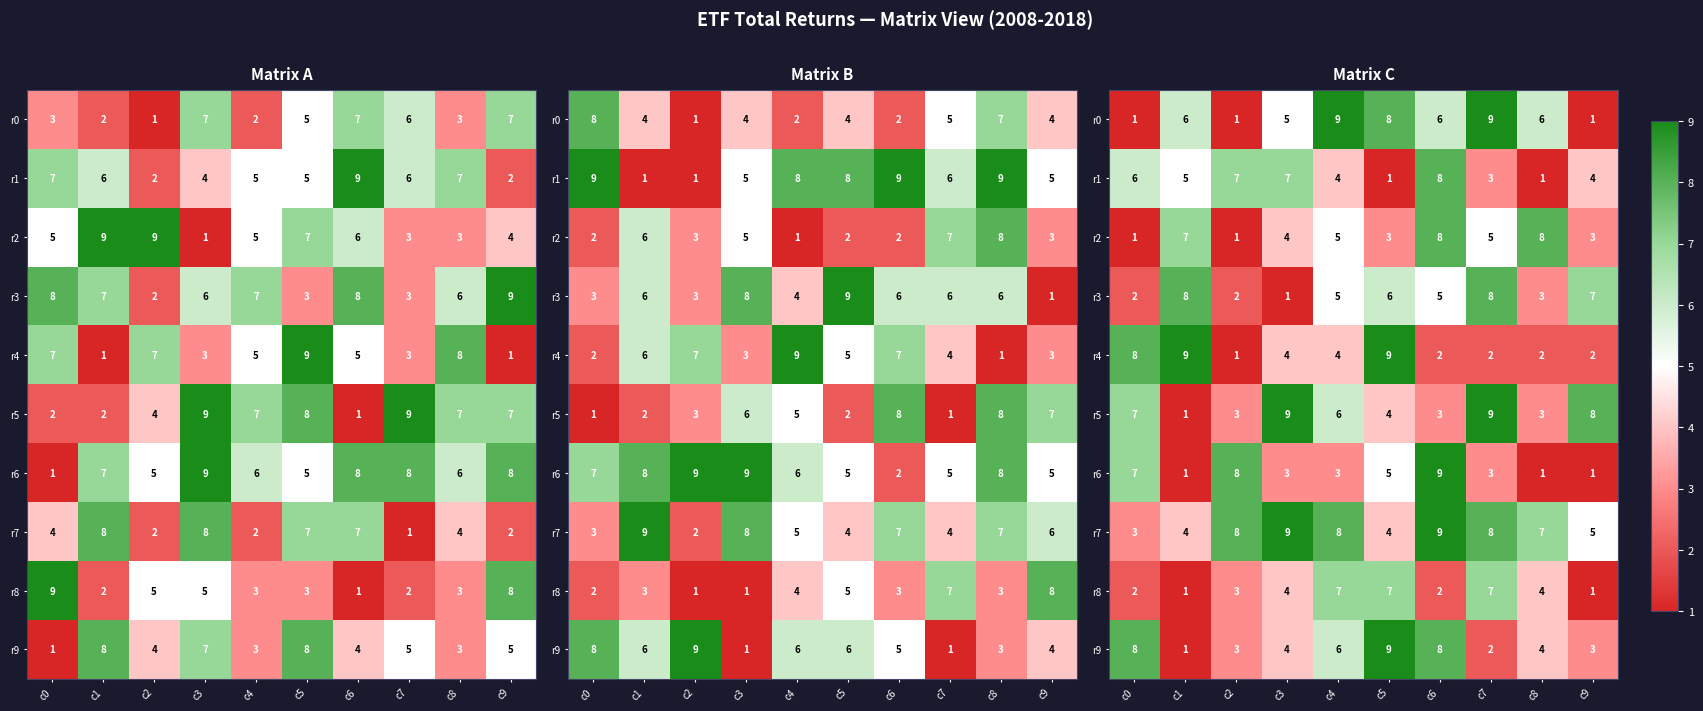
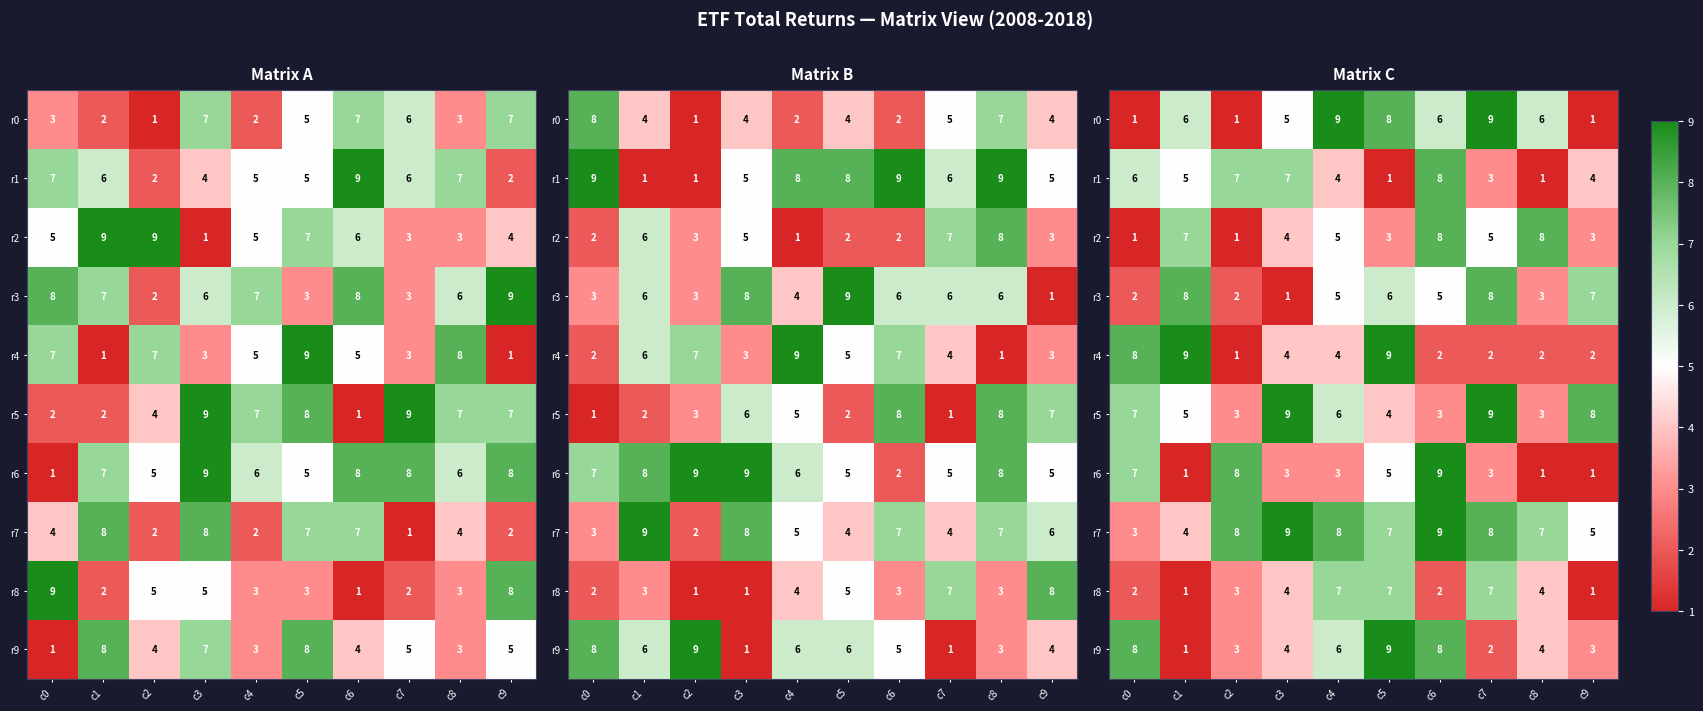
Matrix C, r5, c1: 1 -> 5
Matrix C, r7, c5: 4 -> 7
